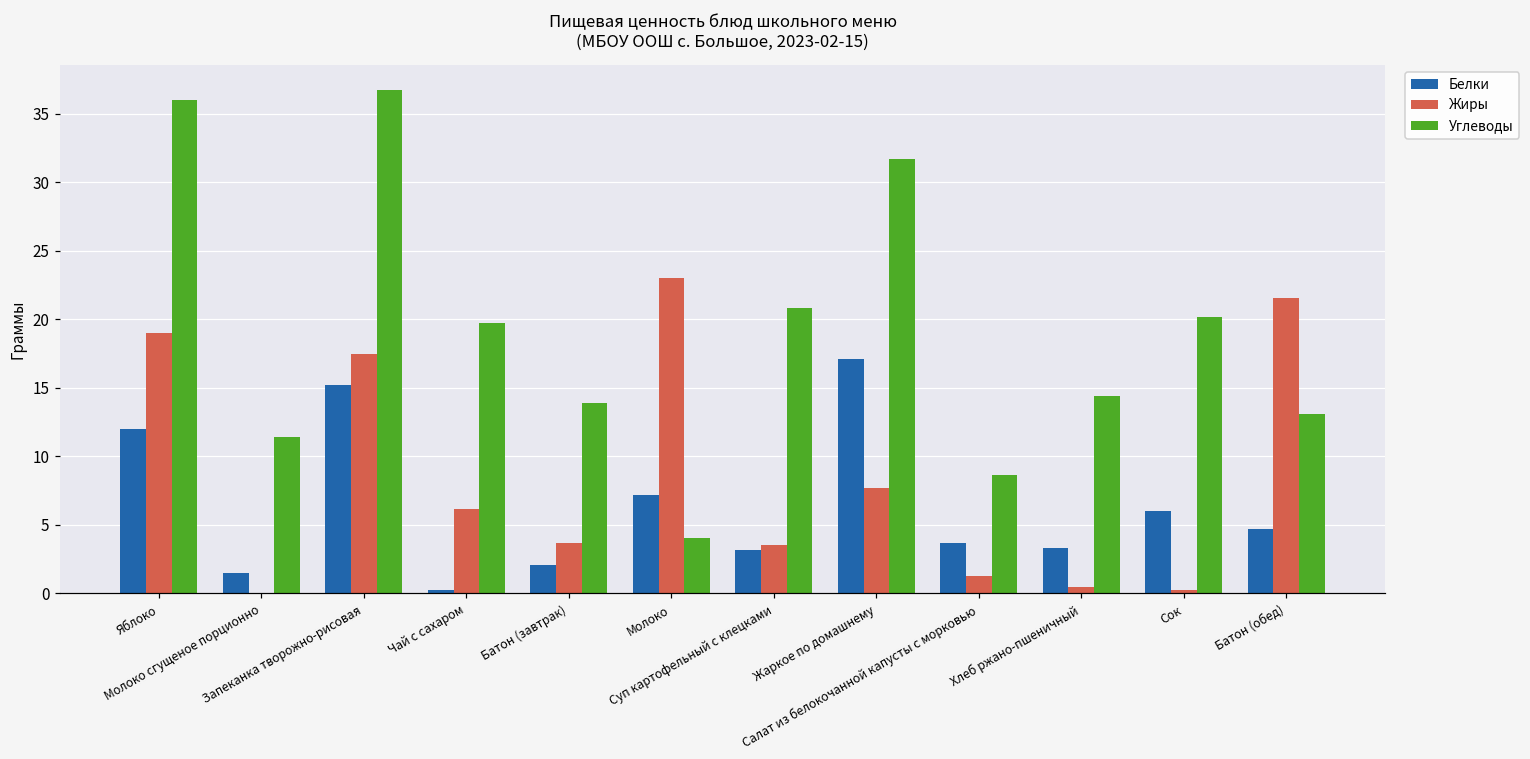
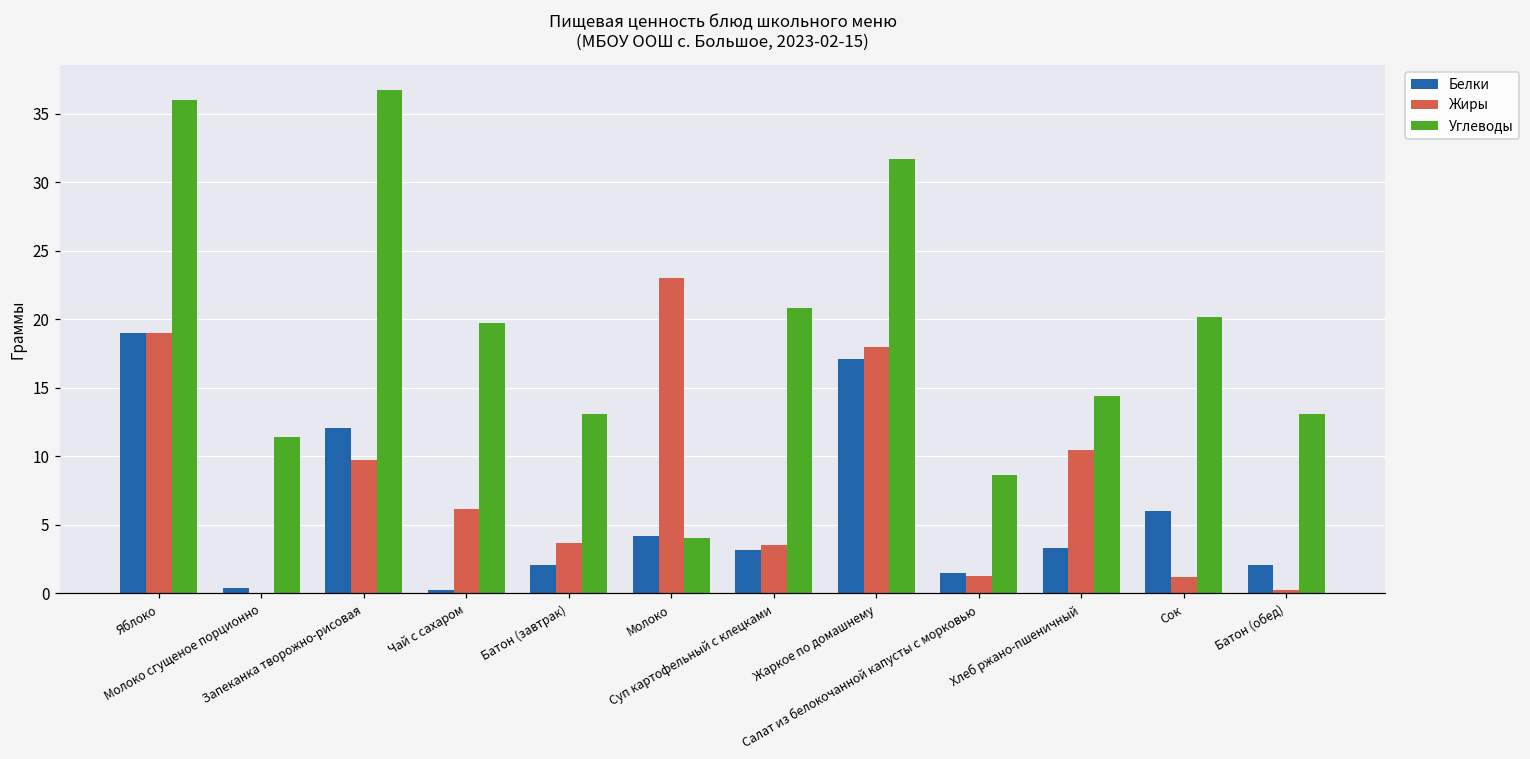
Белки, Яблоко: 12 -> 19
Белки, Молоко сгущеное порционно: 1.5 -> 0.4
Белки, Запеканка творожно-рисовая: 15.2 -> 12.1
Жиры, Запеканка творожно-рисовая: 17.5 -> 9.8
Углеводы, Батон (завтрак): 13.9 -> 13.1
Белки, Молоко: 7.2 -> 4.2
Жиры, Жаркое по домашнему: 7.7 -> 18.0
Белки, Салат из белокочанной капусты с морковью: 3.7 -> 1.5
Жиры, Хлеб ржано-пшеничный: 0.5 -> 10.5
Жиры, Сок: 0.2 -> 1.2
Белки, Батон (обед): 4.7 -> 2.0
Жиры, Батон (обед): 21.5 -> 0.2
